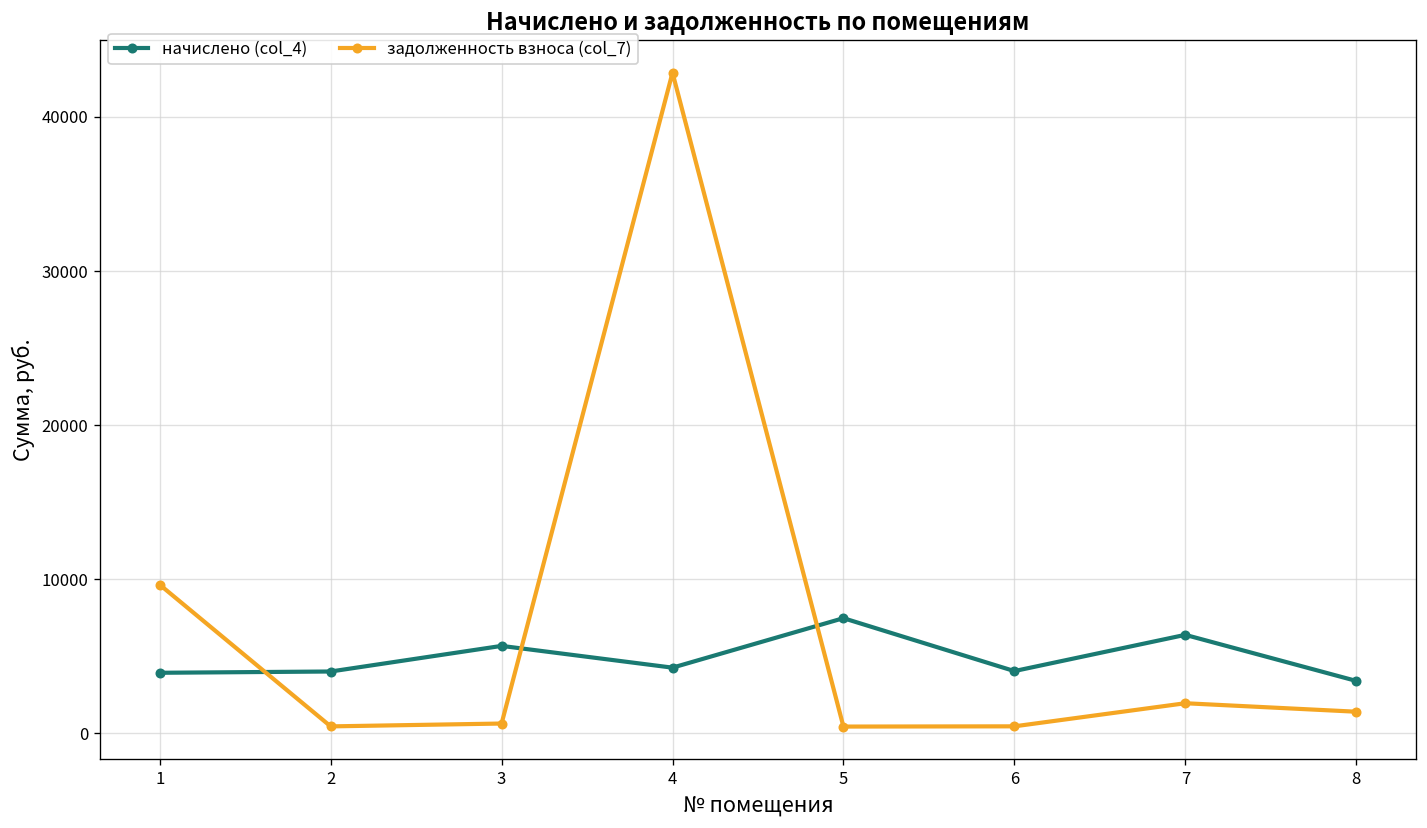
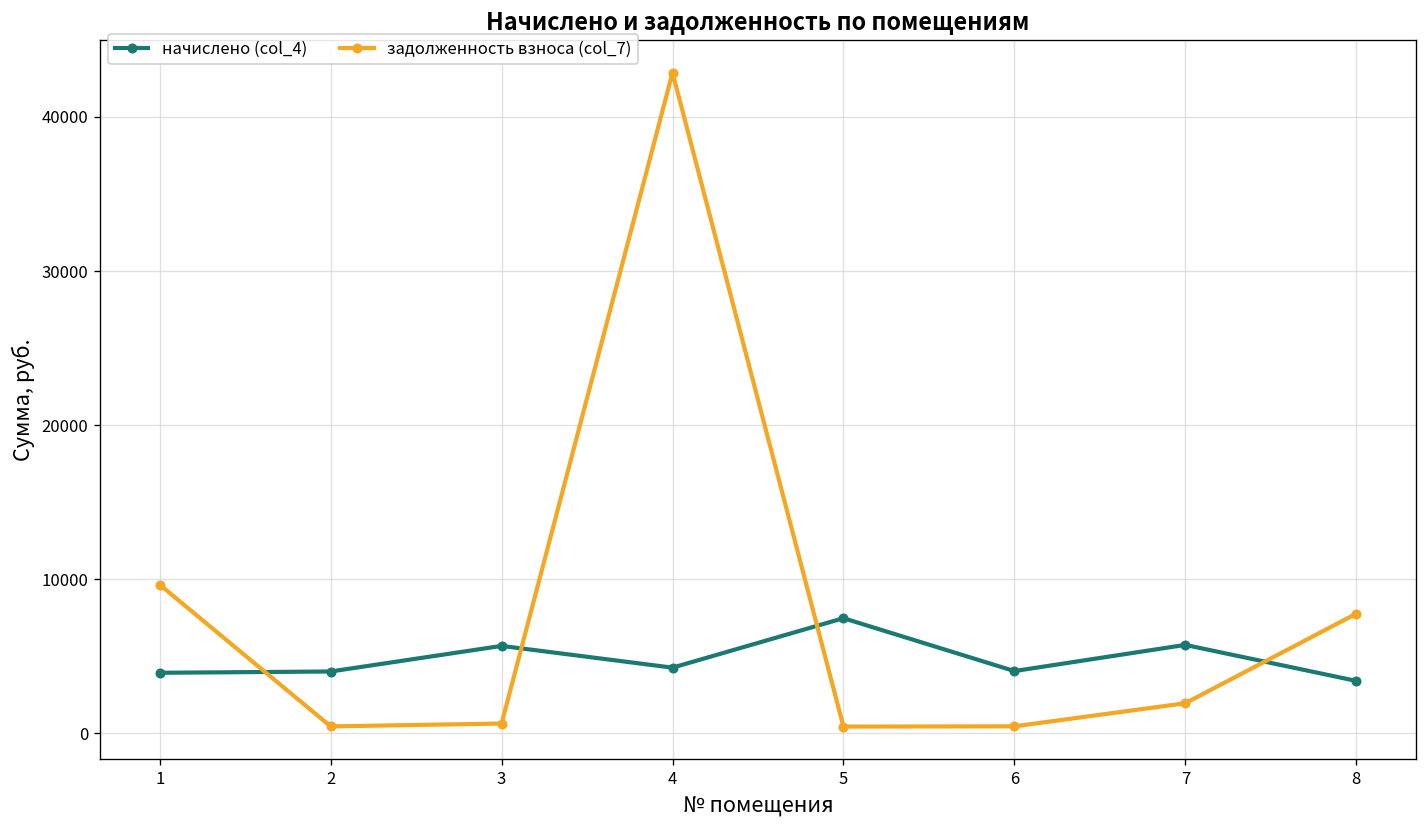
начислено (col_4), 7: 6400 -> 5700
задолженность взноса (col_7), 8: 1400 -> 7800
